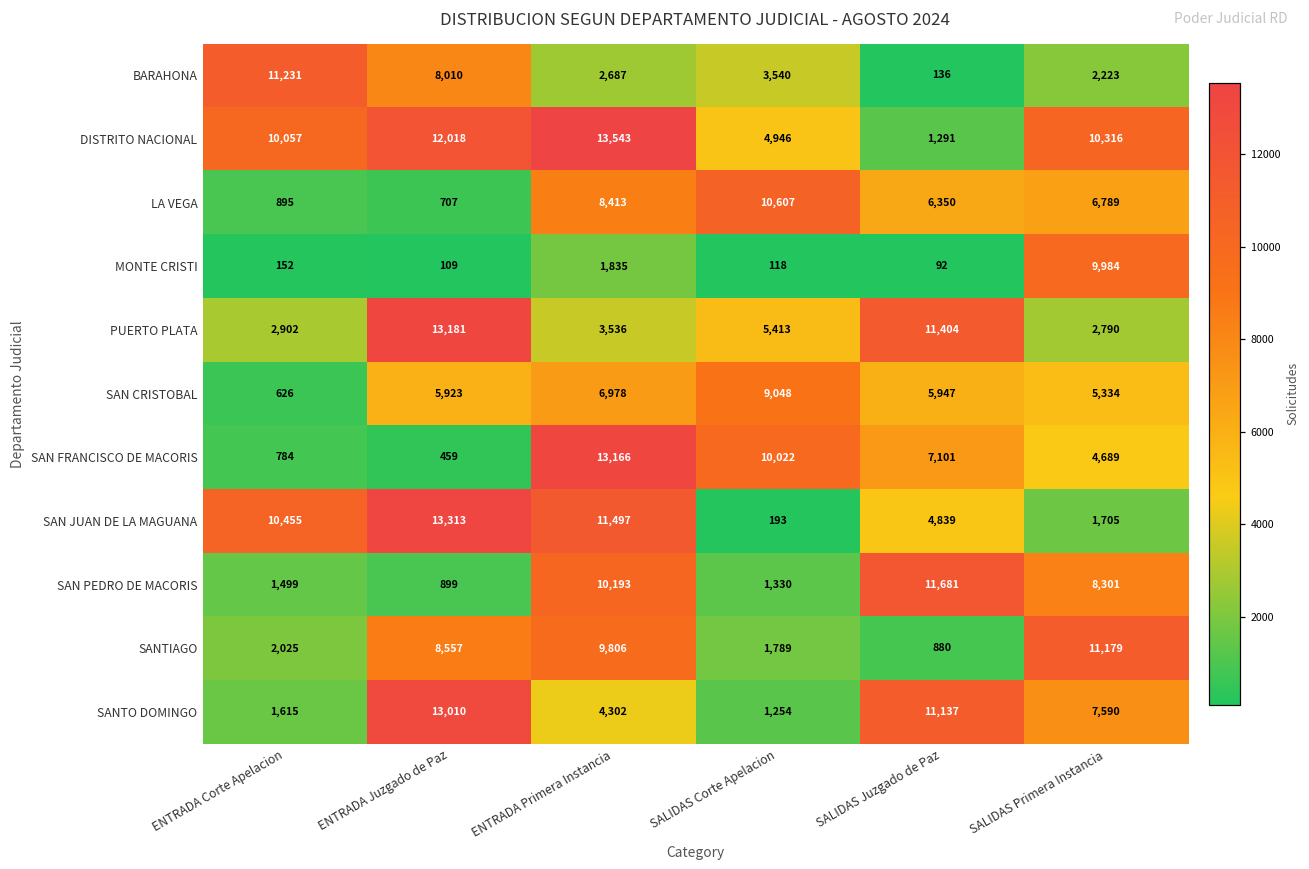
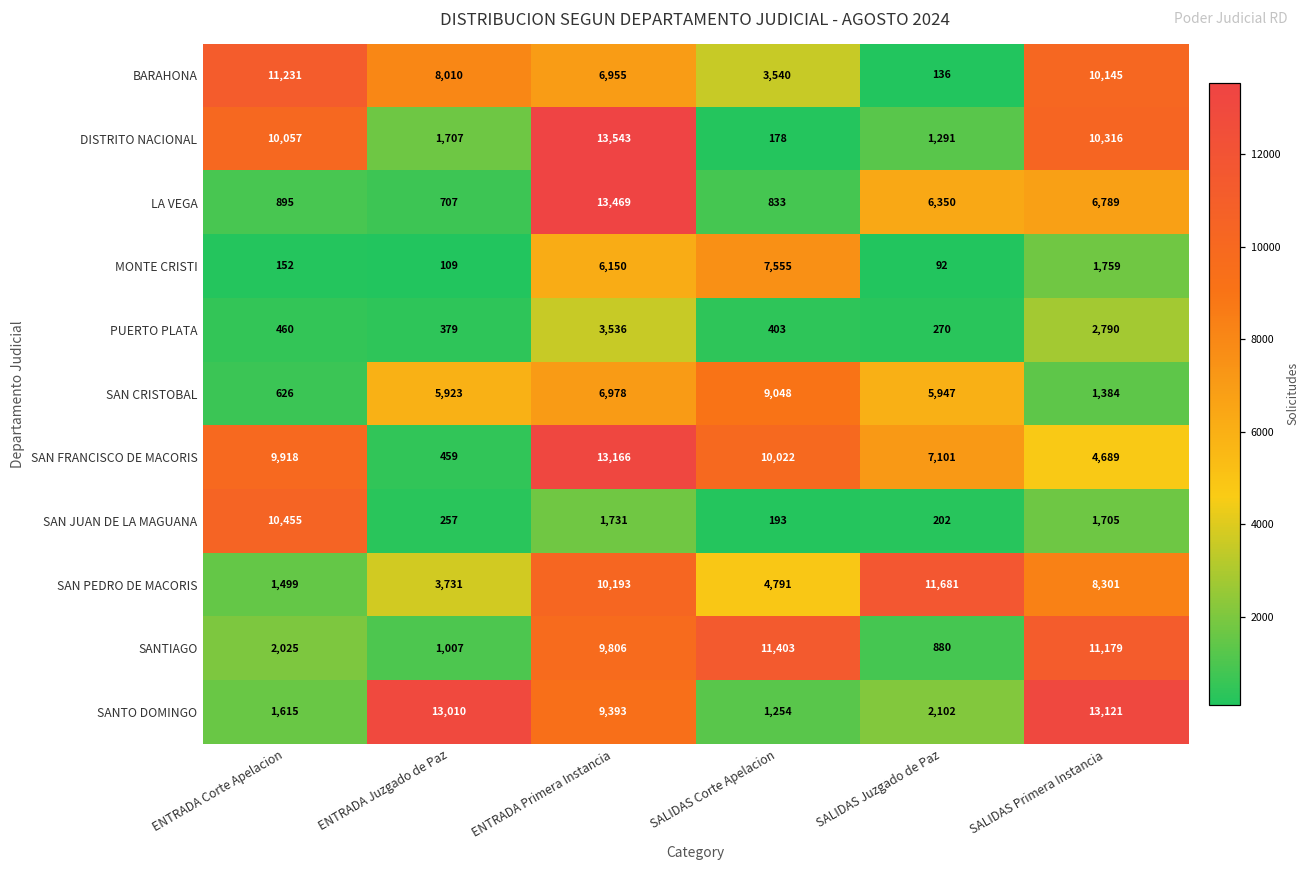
BARAHONA, ENTRADA Primera Instancia: 2,687 -> 6,955
BARAHONA, SALIDAS Primera Instancia: 2,223 -> 10,145
DISTRITO NACIONAL, ENTRADA Juzgado de Paz: 12,018 -> 1,707
DISTRITO NACIONAL, SALIDAS Corte Apelacion: 4,946 -> 178
LA VEGA, ENTRADA Primera Instancia: 8,413 -> 13,469
LA VEGA, SALIDAS Corte Apelacion: 10,607 -> 833
MONTE CRISTI, ENTRADA Primera Instancia: 1,835 -> 6,150
MONTE CRISTI, SALIDAS Corte Apelacion: 118 -> 7,555
MONTE CRISTI, SALIDAS Primera Instancia: 9,984 -> 1,759
PUERTO PLATA, ENTRADA Corte Apelacion: 2,902 -> 460
PUERTO PLATA, ENTRADA Juzgado de Paz: 13,181 -> 379
PUERTO PLATA, SALIDAS Corte Apelacion: 5,413 -> 403
PUERTO PLATA, SALIDAS Juzgado de Paz: 11,404 -> 270
SAN CRISTOBAL, SALIDAS Primera Instancia: 5,334 -> 1,384
SAN FRANCISCO DE MACORIS, ENTRADA Corte Apelacion: 784 -> 9,918
SAN JUAN DE LA MAGUANA, ENTRADA Juzgado de Paz: 13,313 -> 257
SAN JUAN DE LA MAGUANA, ENTRADA Primera Instancia: 11,497 -> 1,731
SAN JUAN DE LA MAGUANA, SALIDAS Juzgado de Paz: 4,839 -> 202
SAN PEDRO DE MACORIS, ENTRADA Juzgado de Paz: 899 -> 3,731
SAN PEDRO DE MACORIS, SALIDAS Corte Apelacion: 1,330 -> 4,791
SANTIAGO, ENTRADA Juzgado de Paz: 8,557 -> 1,007
SANTIAGO, SALIDAS Corte Apelacion: 1,789 -> 11,403
SANTO DOMINGO, ENTRADA Primera Instancia: 4,302 -> 9,393
SANTO DOMINGO, SALIDAS Juzgado de Paz: 11,137 -> 2,102
SANTO DOMINGO, SALIDAS Primera Instancia: 7,590 -> 13,121
